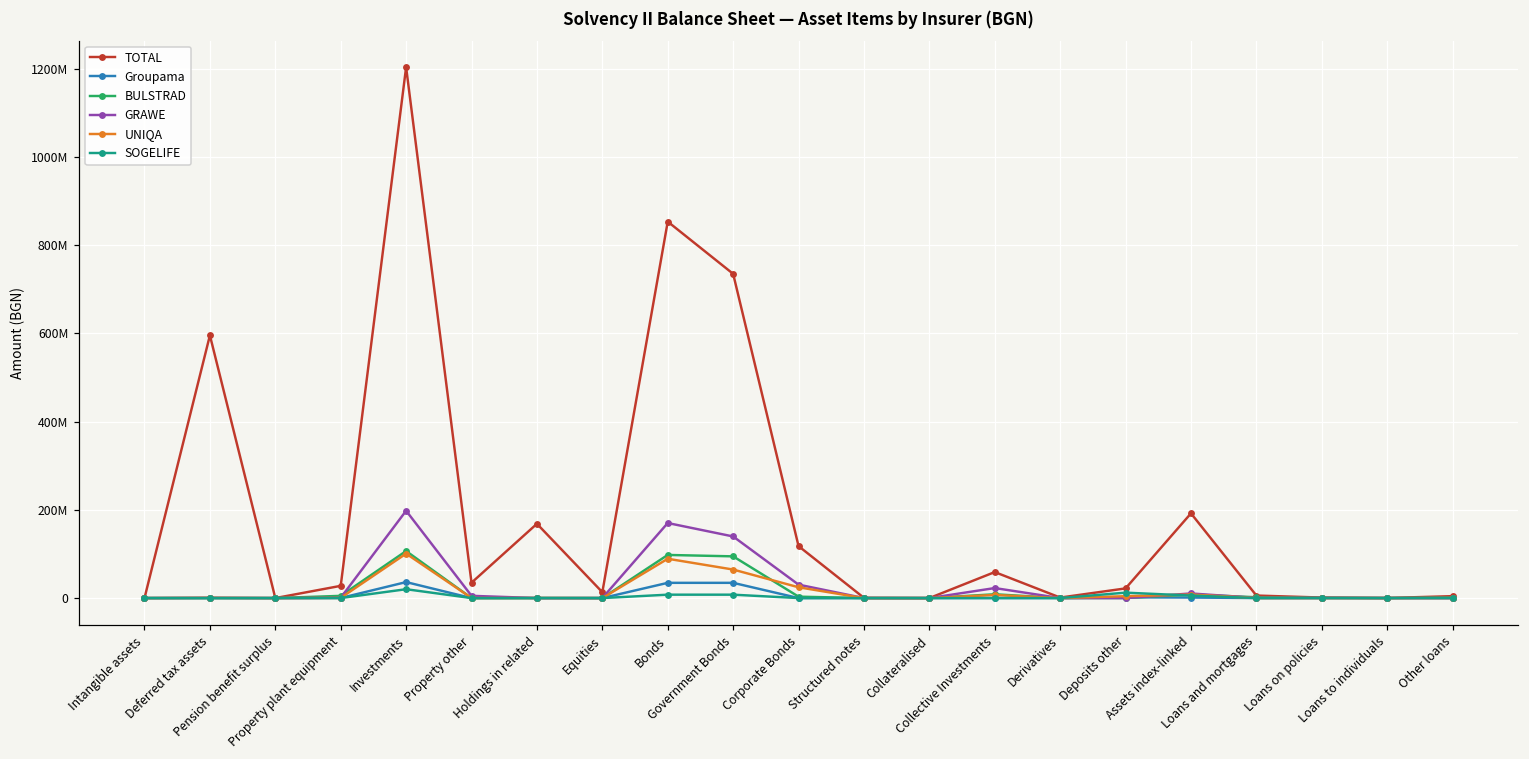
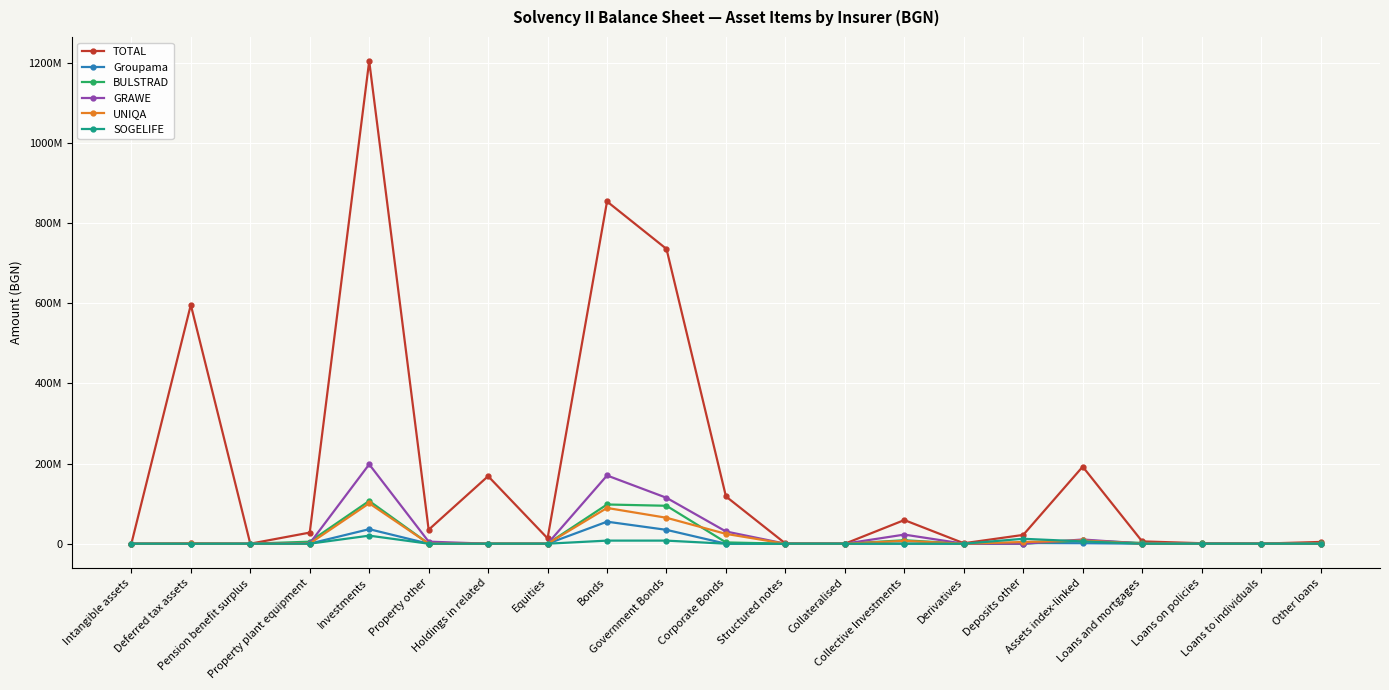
Groupama, Bonds: 30000000 -> 50000000
GRAWE, Government Bonds: 140000000 -> 110000000
